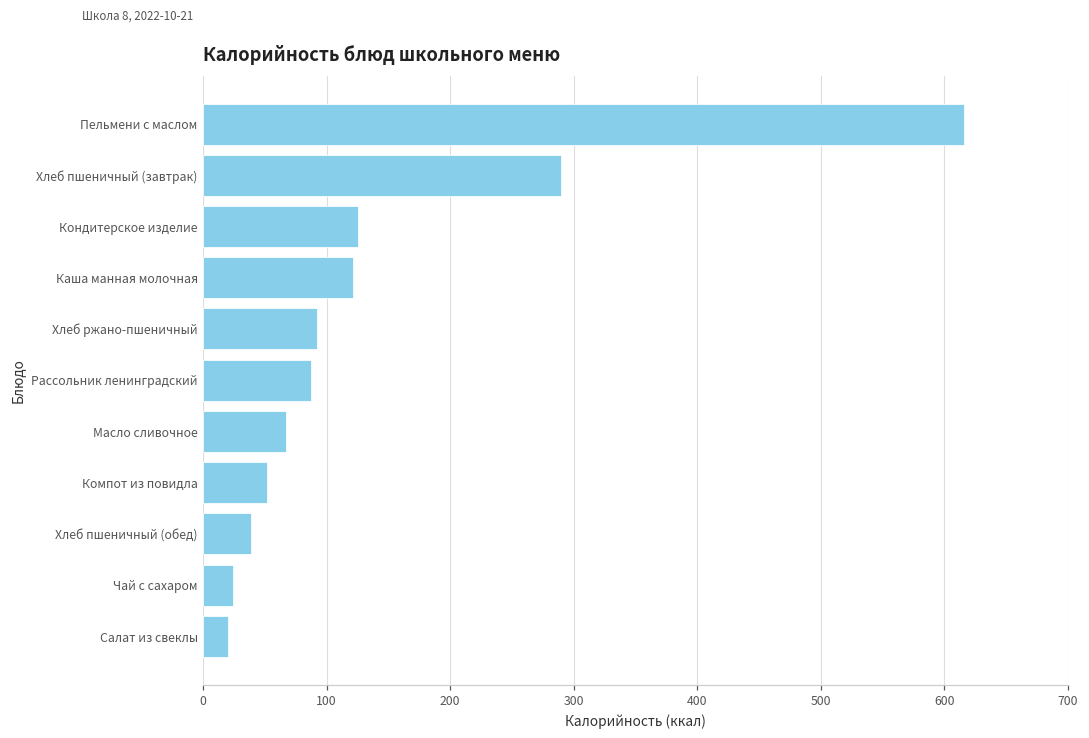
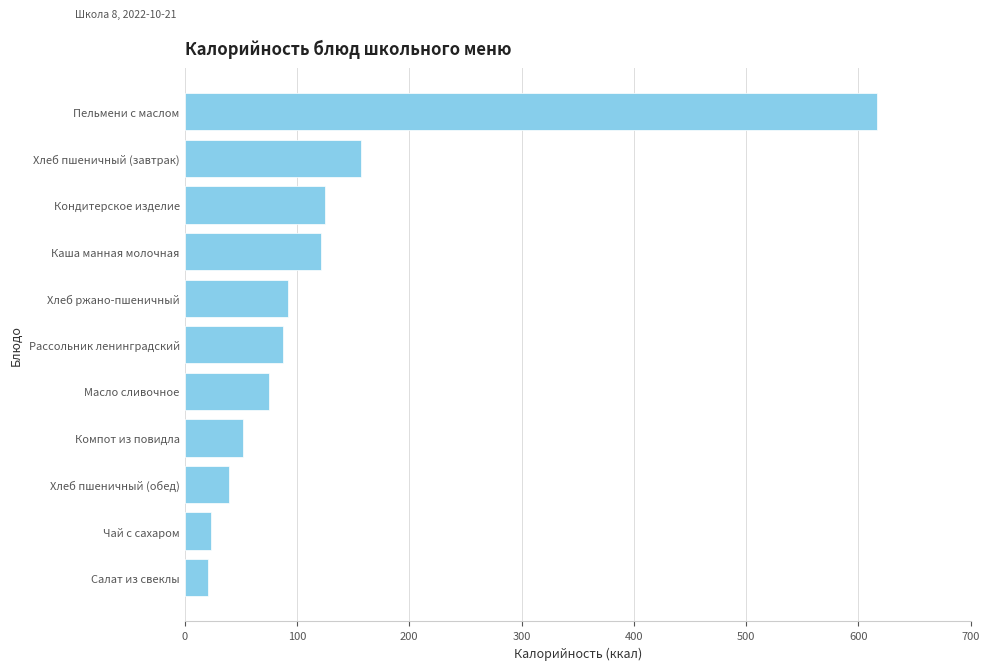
Хлеб пшеничный (завтрак): 290 -> 157
Масло сливочное: 67 -> 75
